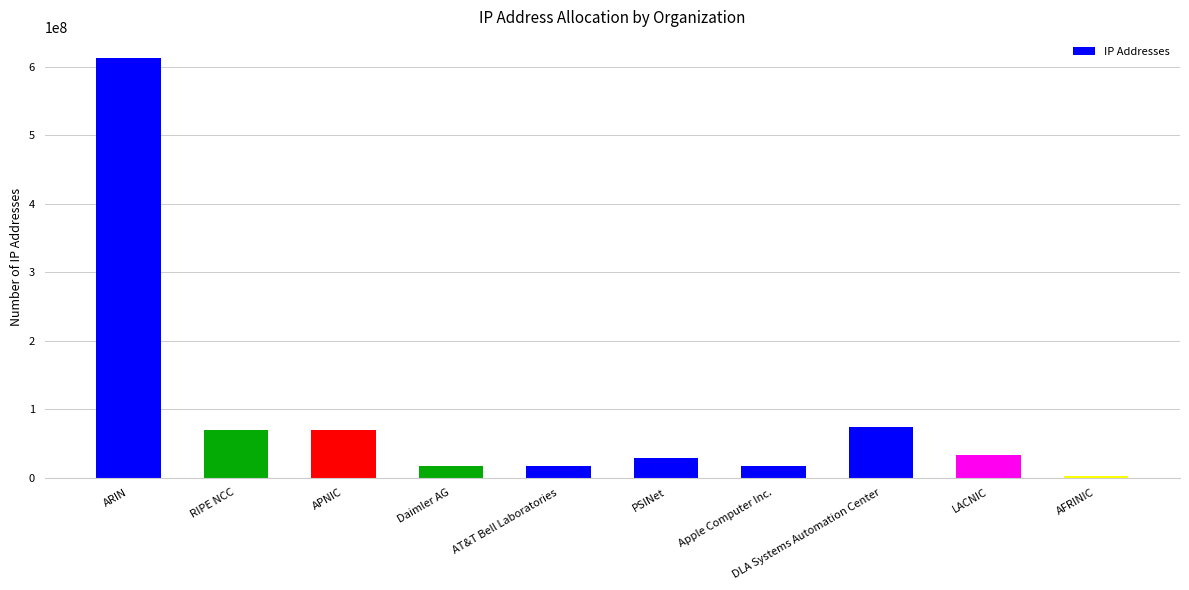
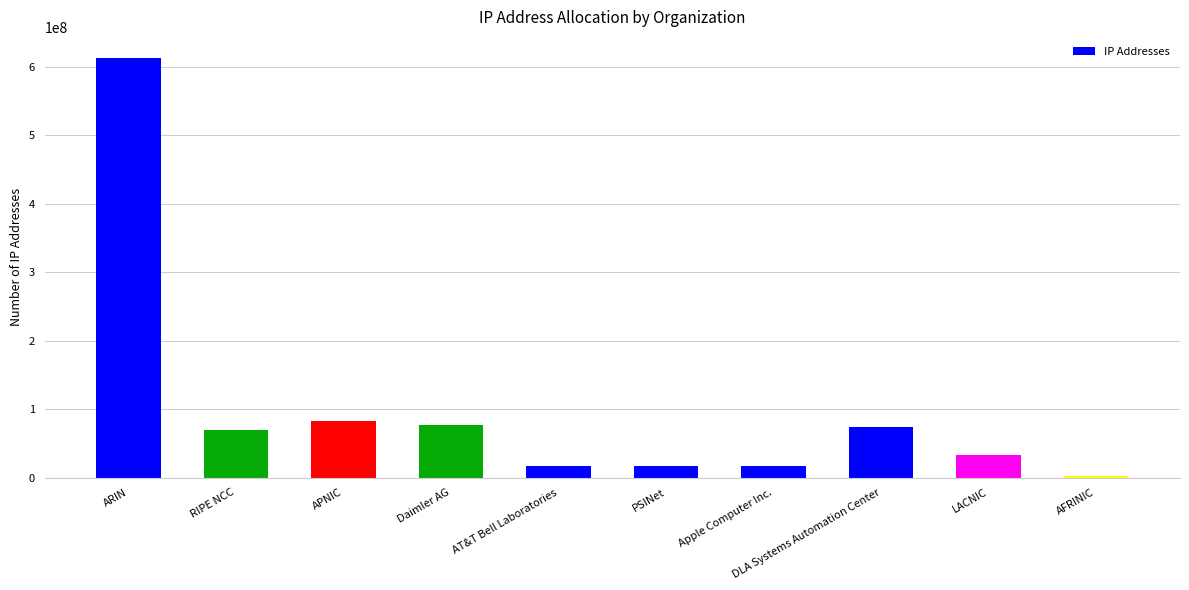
APNIC: 70000000 -> 80000000
Daimler AG: 20000000 -> 80000000
PSINet: 30000000 -> 20000000
